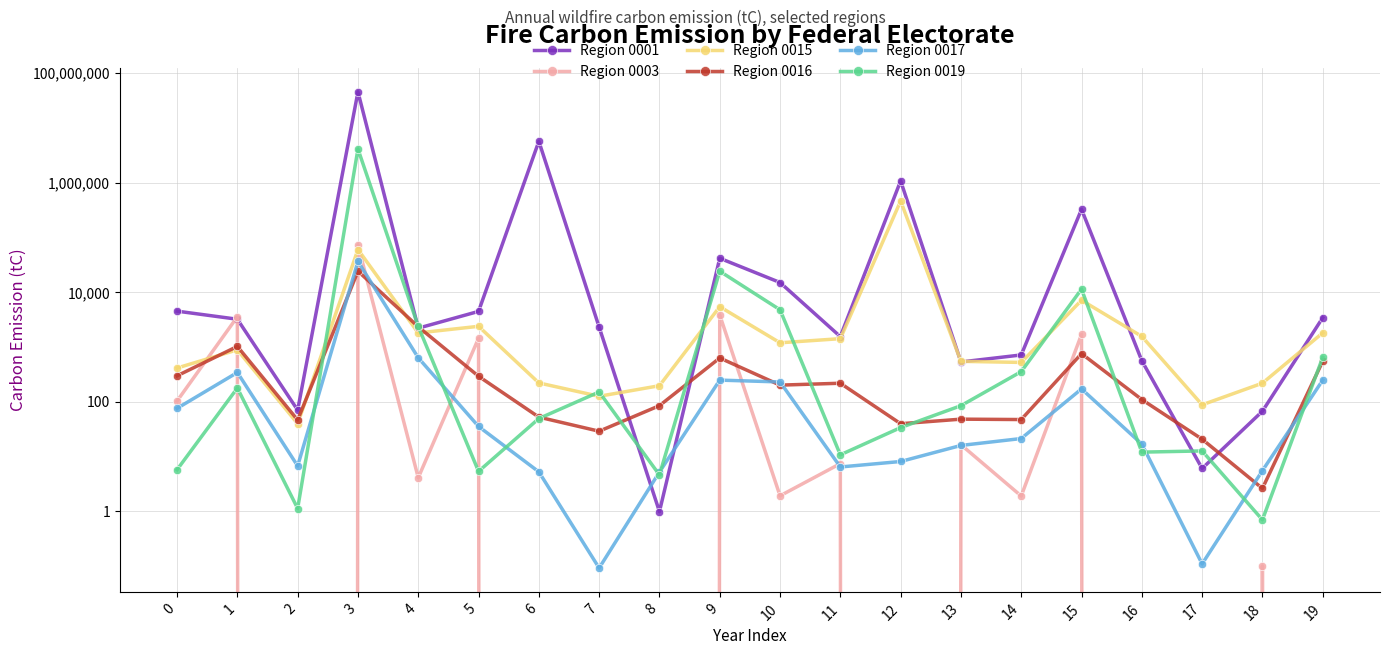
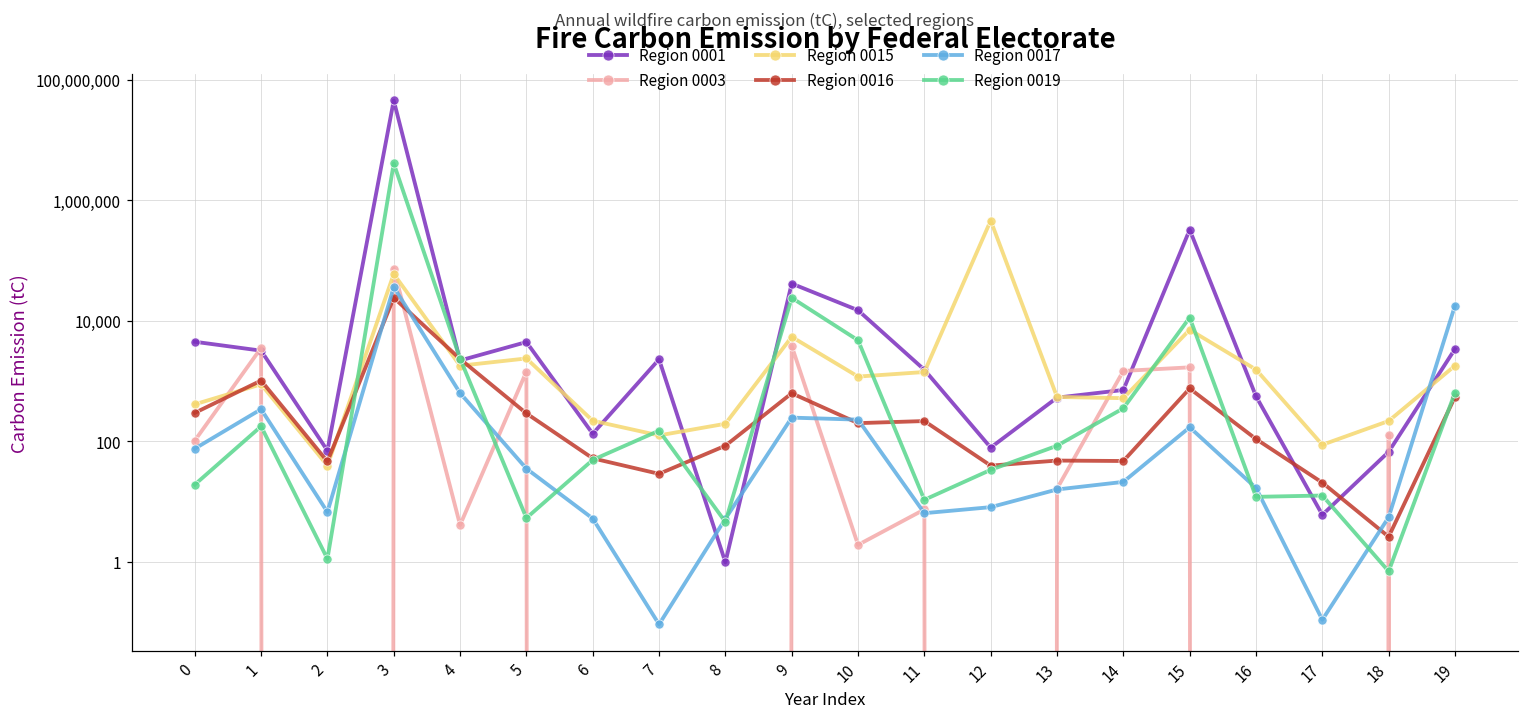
Region 0019, 0: 6 -> 19
Region 0001, 6: 6,000,000 -> 130
Region 0001, 12: 1,100,000 -> 80
Region 0003, 14: 1.9 -> 1,500
Region 0003, 18: 0.1 -> 130
Region 0017, 19: 200 -> 18,000
